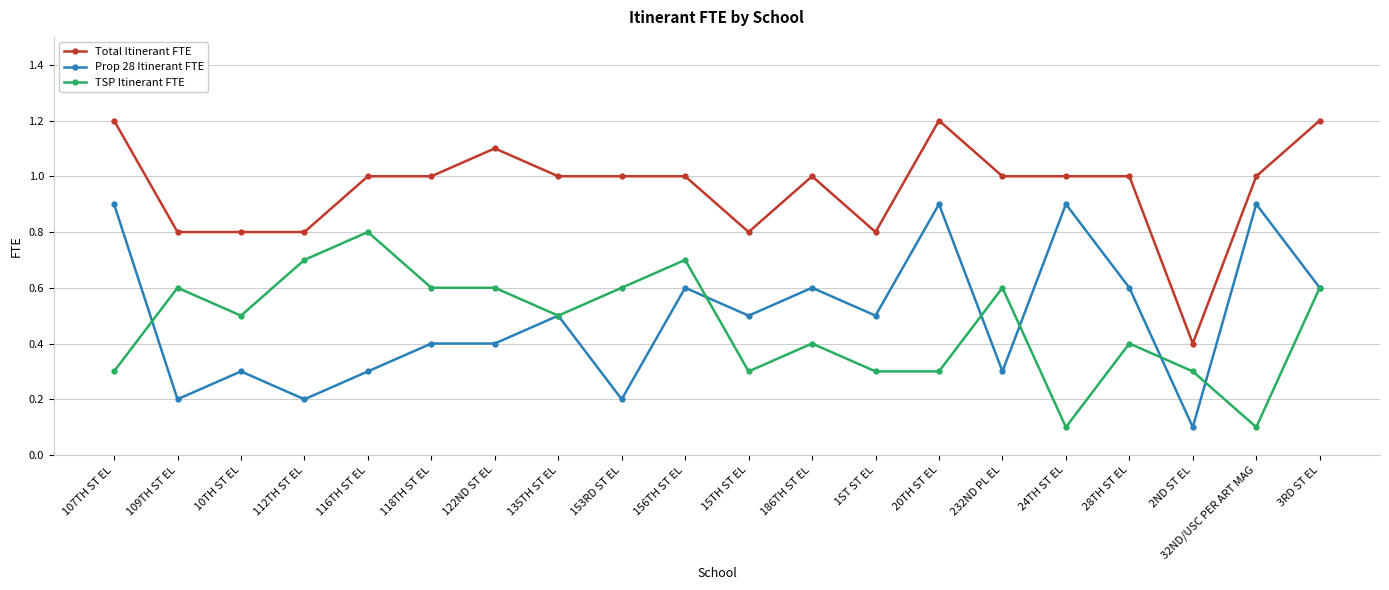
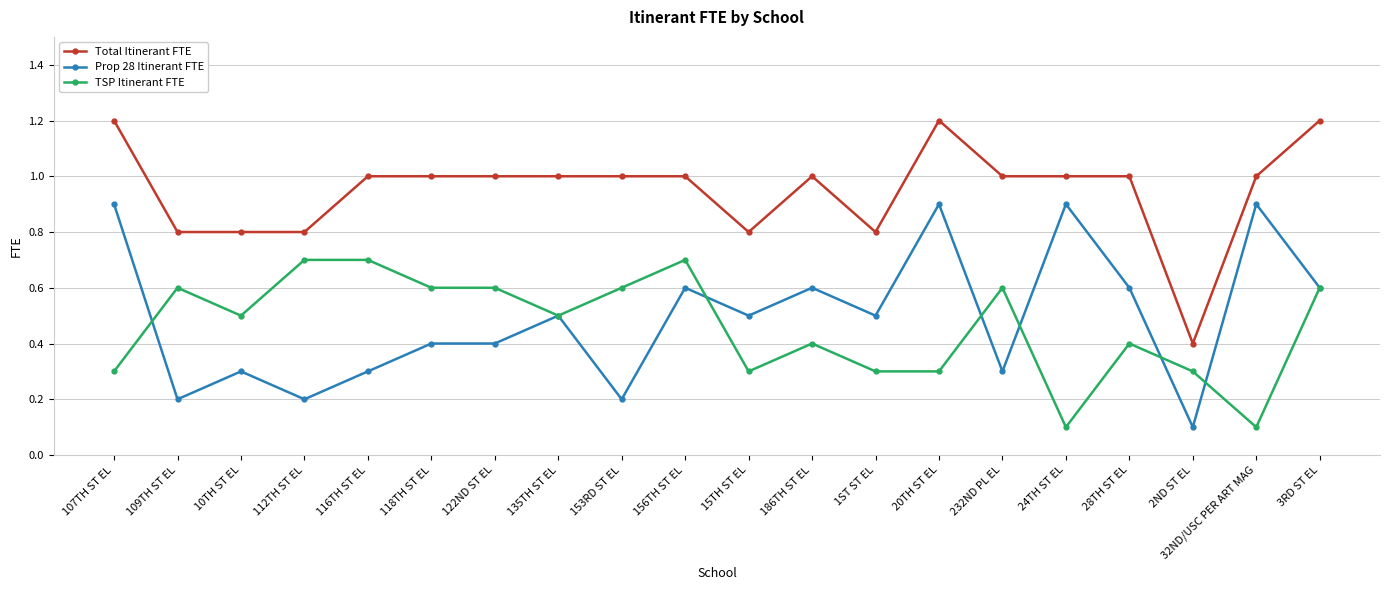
TSP Itinerant FTE, 116TH ST EL: 0.8 -> 0.7
Total Itinerant FTE, 122ND ST EL: 1.1 -> 1.0
